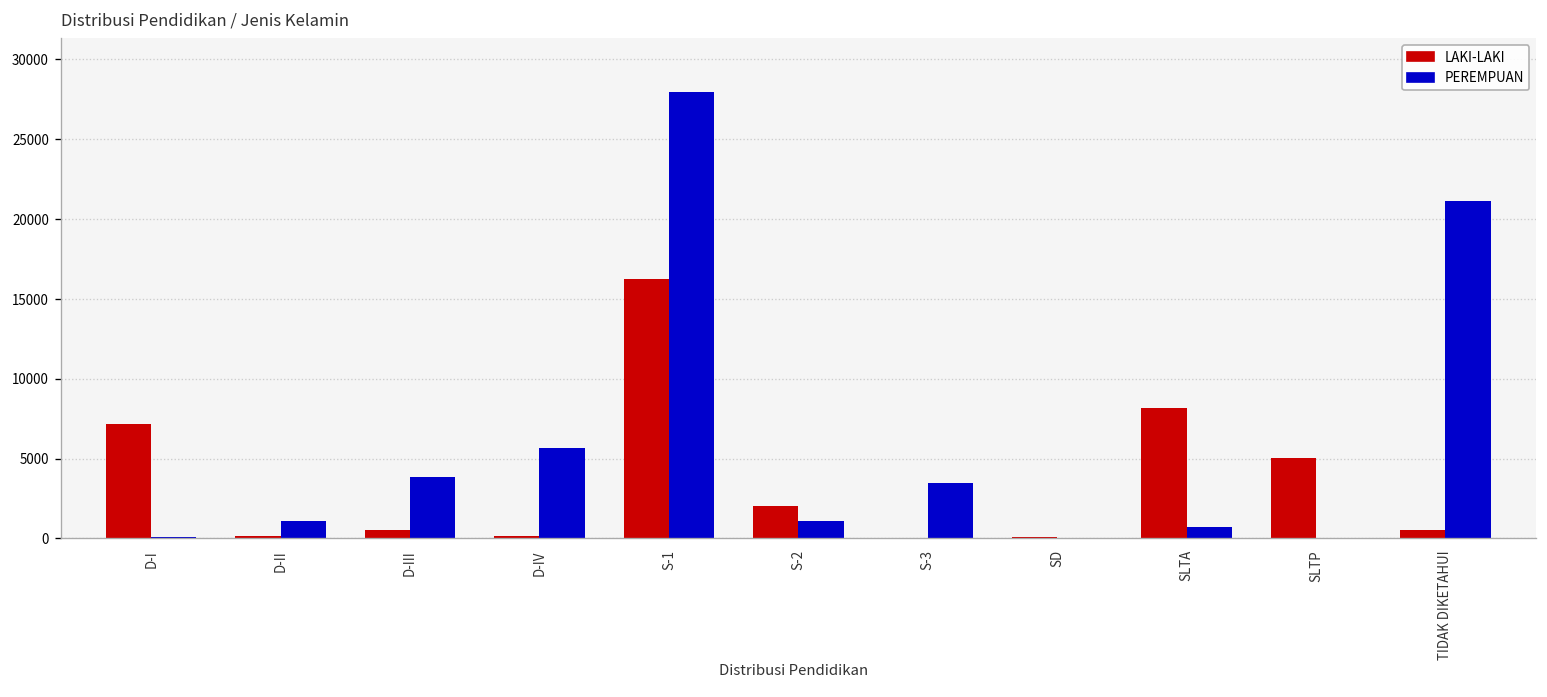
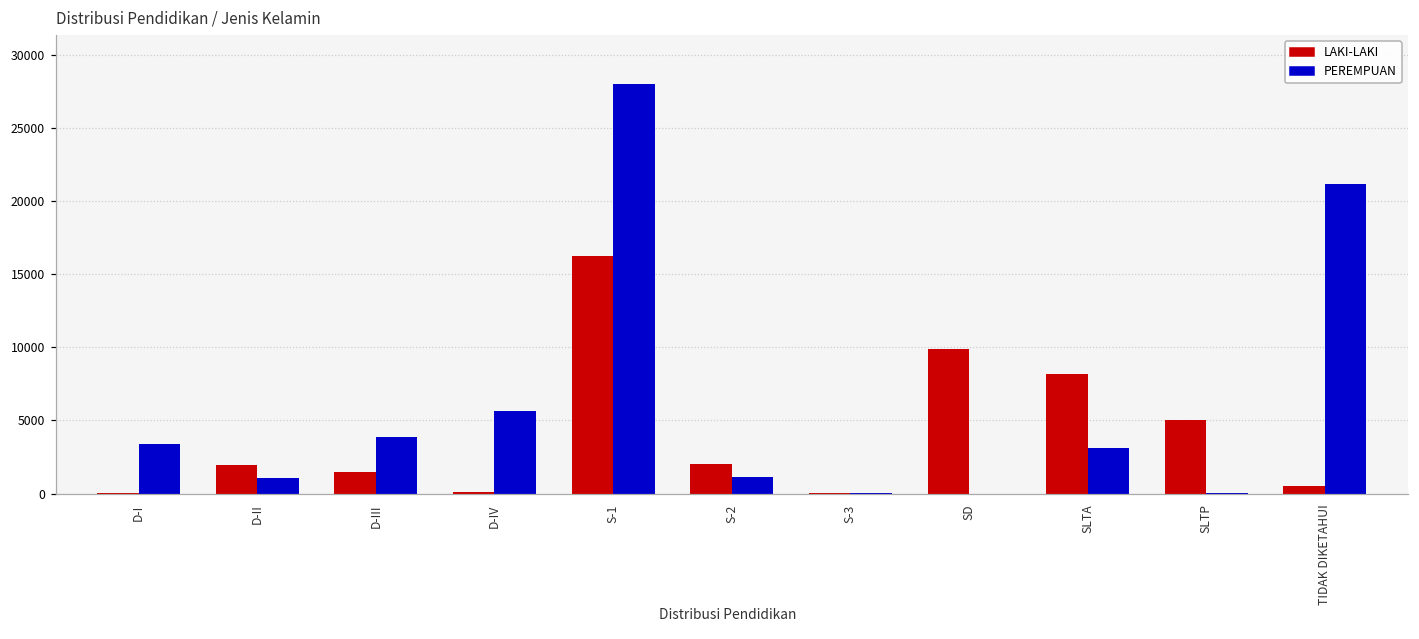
LAKI-LAKI, D-I: 7200 -> 0
PEREMPUAN, D-I: 100 -> 3400
LAKI-LAKI, D-II: 100 -> 2000
LAKI-LAKI, D-III: 500 -> 1500
PEREMPUAN, S-3: 3500 -> 0
LAKI-LAKI, SD: 100 -> 9900
PEREMPUAN, SLTA: 700 -> 3100
